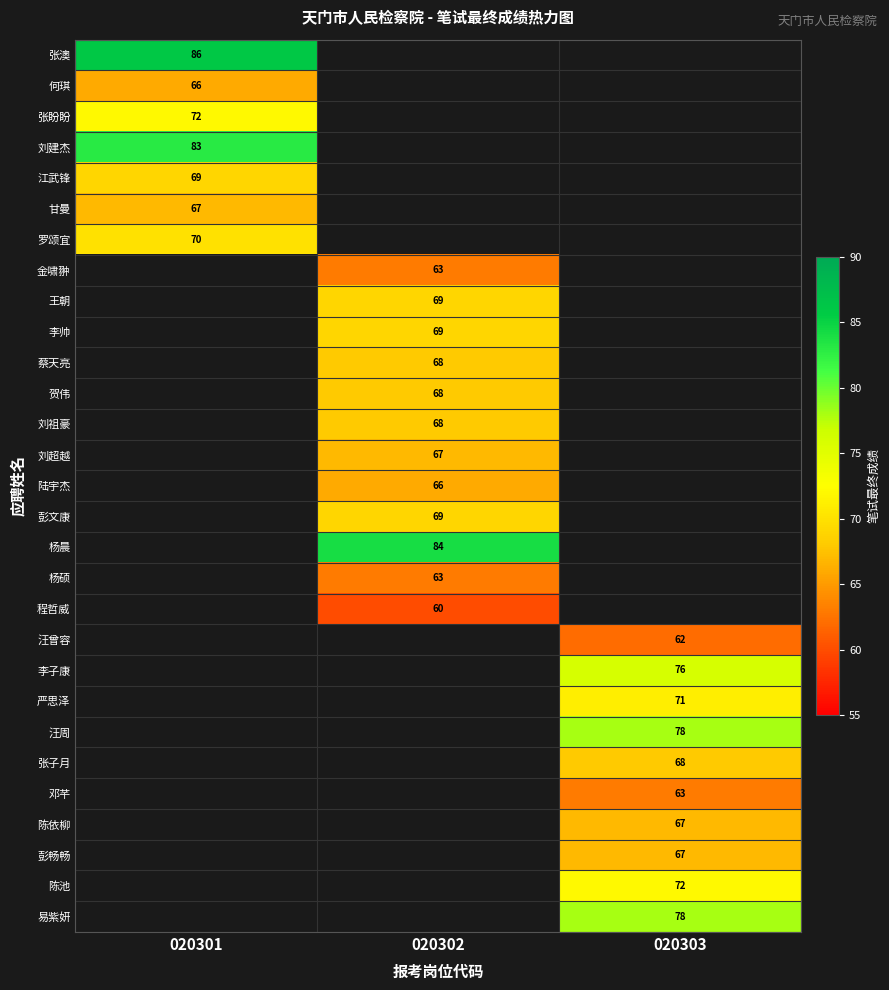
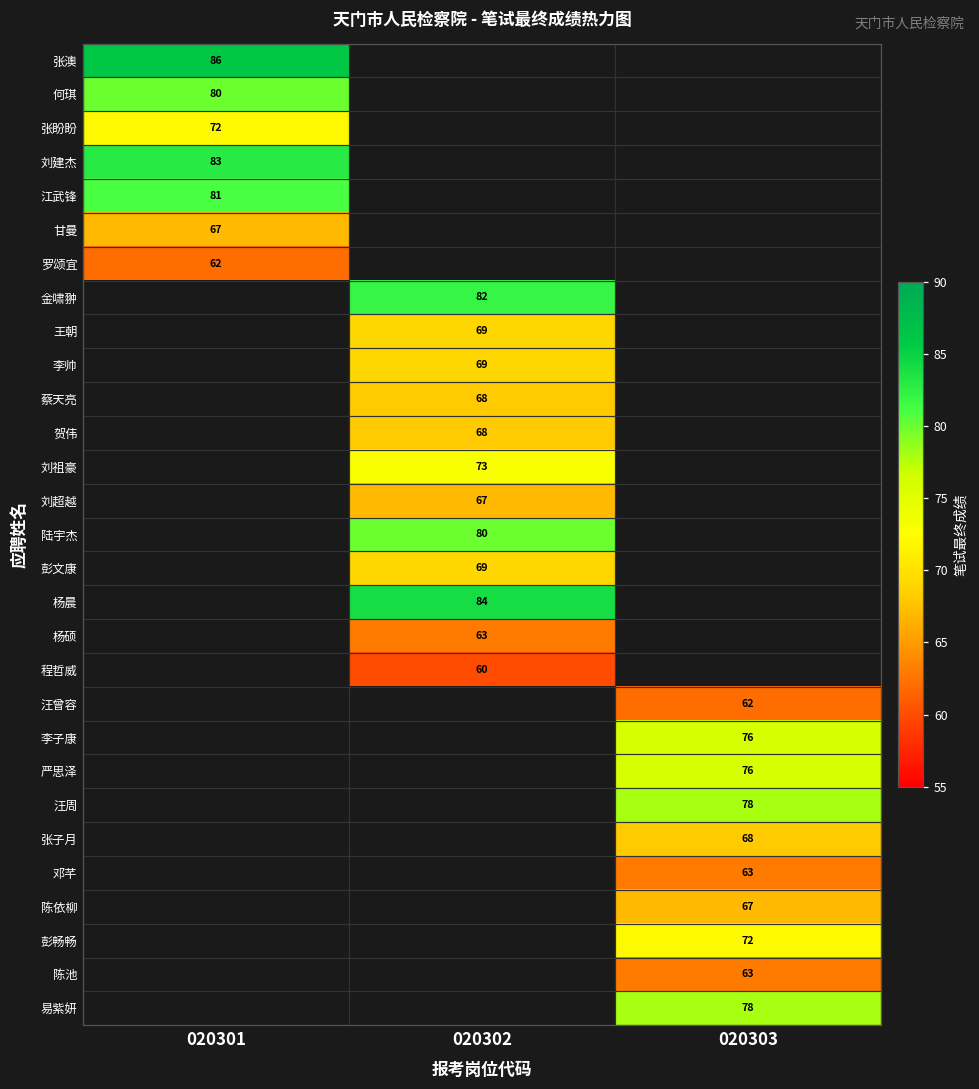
何琪, 020301: 66 -> 80
江武锋, 020301: 69 -> 81
罗颂宜, 020301: 70 -> 62
金啸翀, 020302: 63 -> 82
刘祖豪, 020302: 68 -> 73
陆宇杰, 020302: 66 -> 80
严思泽, 020303: 71 -> 76
彭畅畅, 020303: 67 -> 72
陈池, 020303: 72 -> 63
